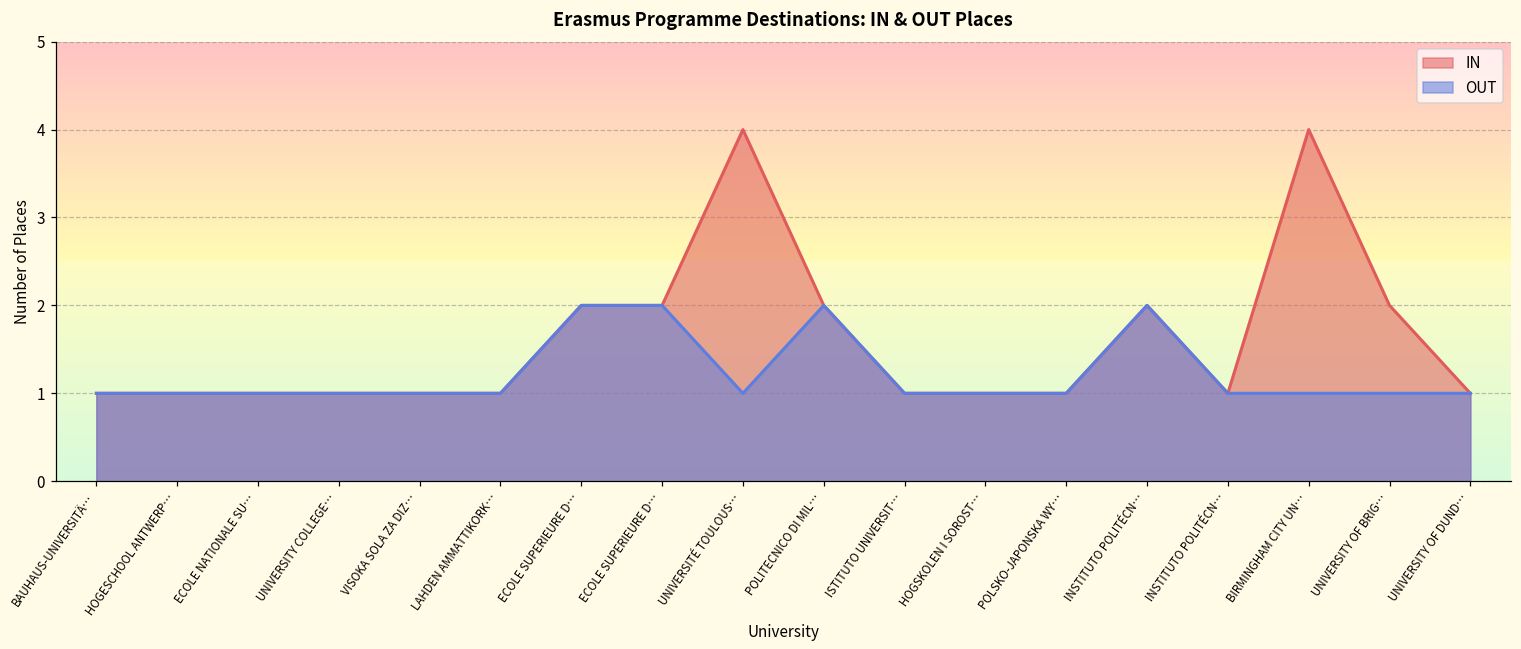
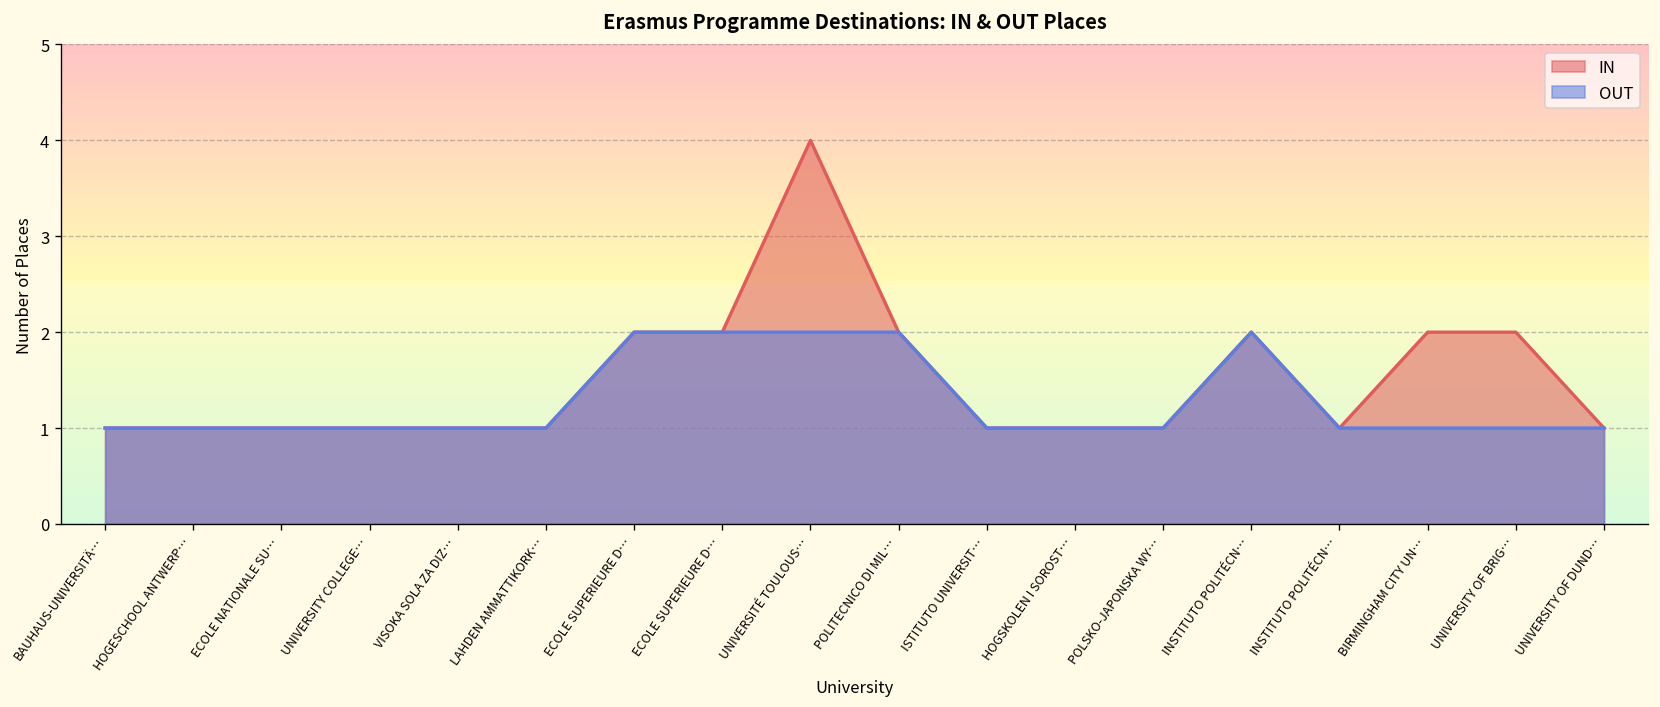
OUT, UNIVERSITÉ TOULOUS…: 1 -> 2
IN, BIRMINGHAM CITY UN…: 4 -> 2
